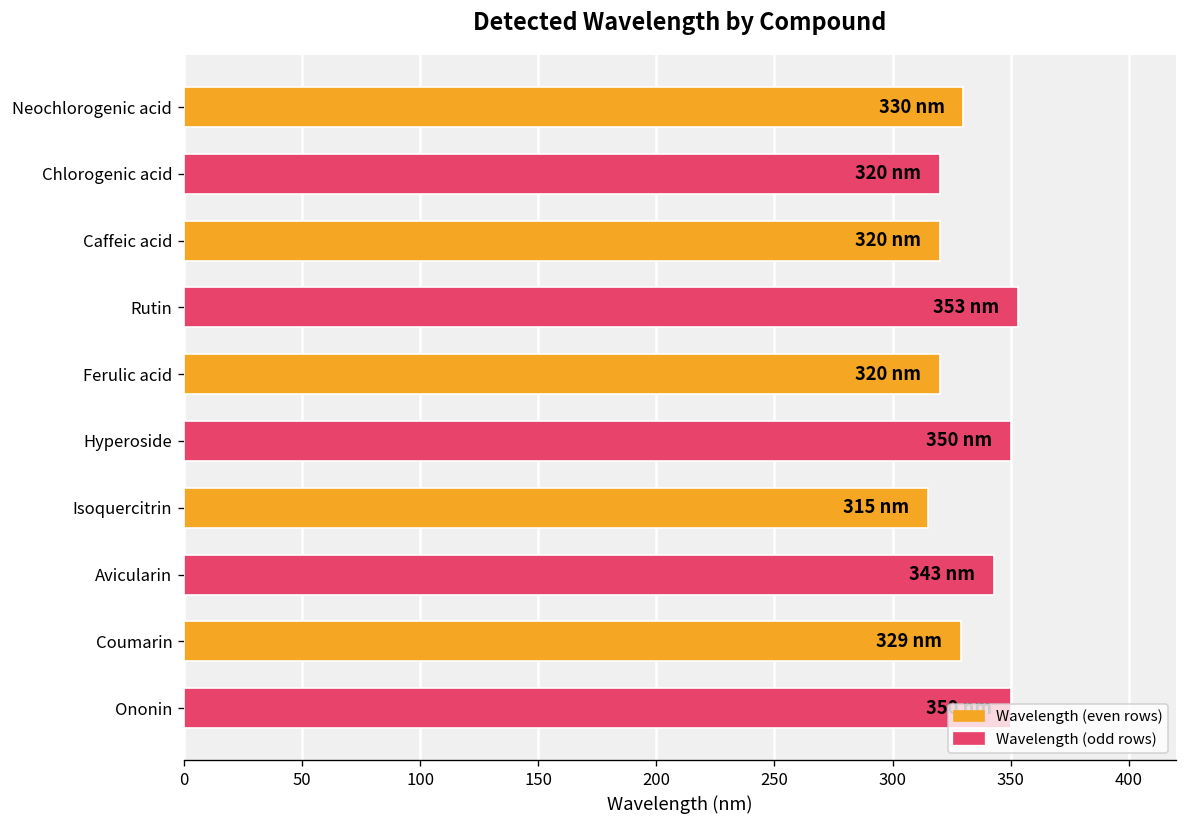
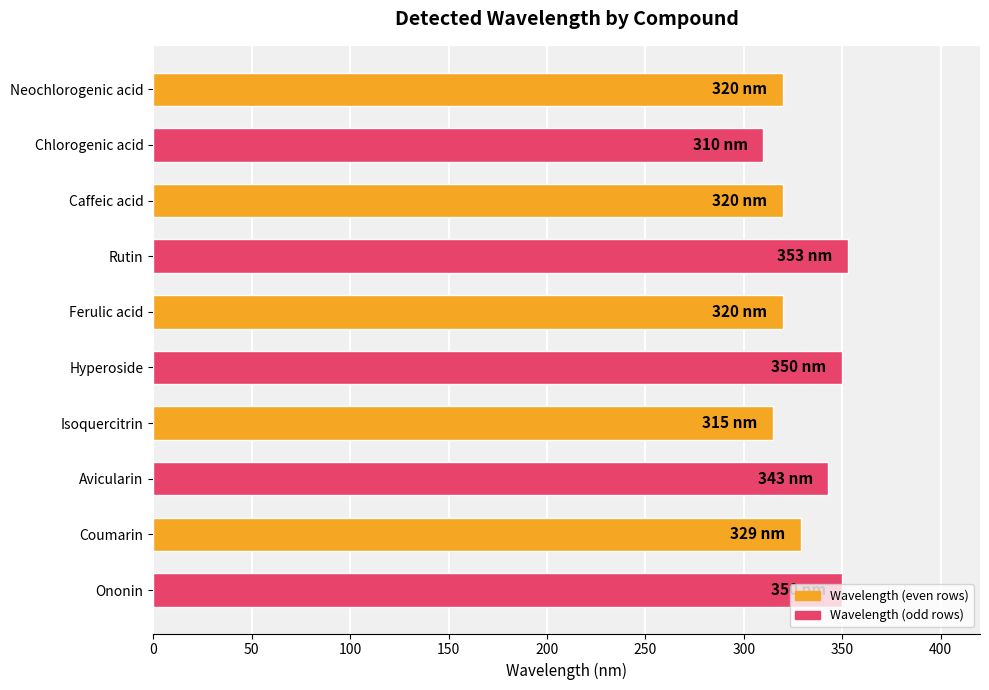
Neochlorogenic acid: 330 -> 320
Chlorogenic acid: 320 -> 310
